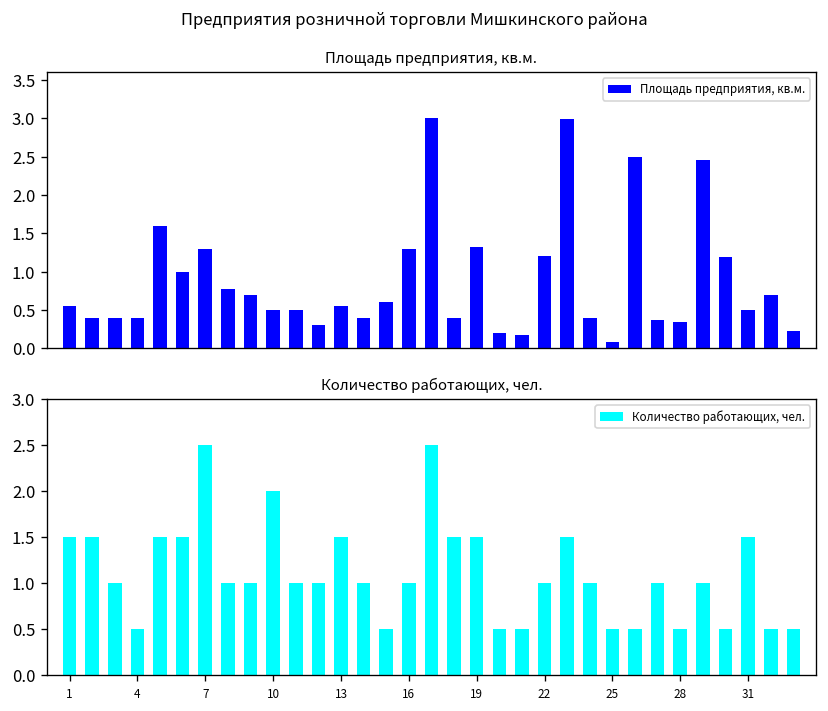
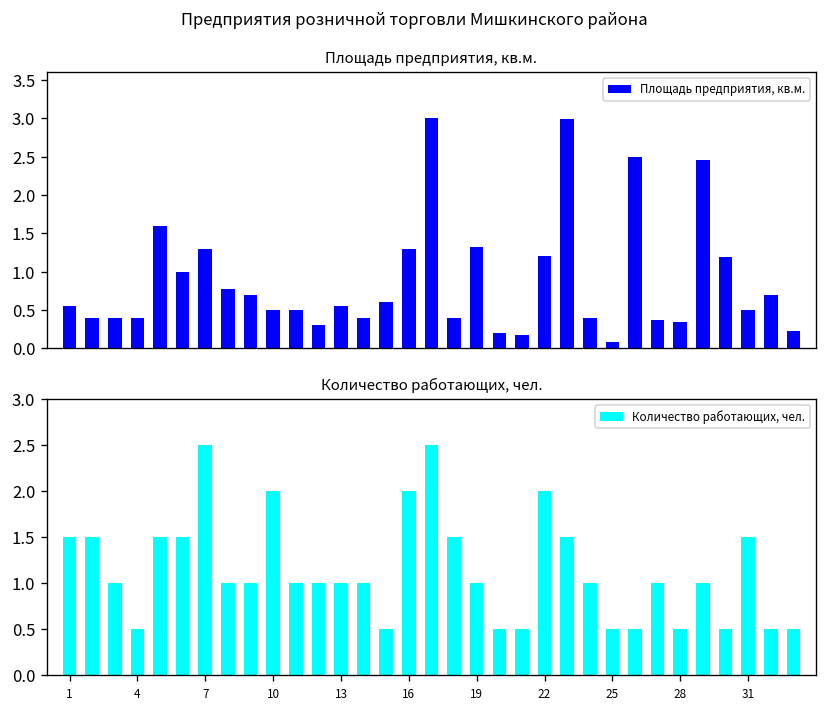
Количество работающих, чел., 13: 1.5 -> 1.0
Количество работающих, чел., 16: 1.0 -> 2.0
Количество работающих, чел., 19: 1.5 -> 1.0
Количество работающих, чел., 22: 1.0 -> 2.0
